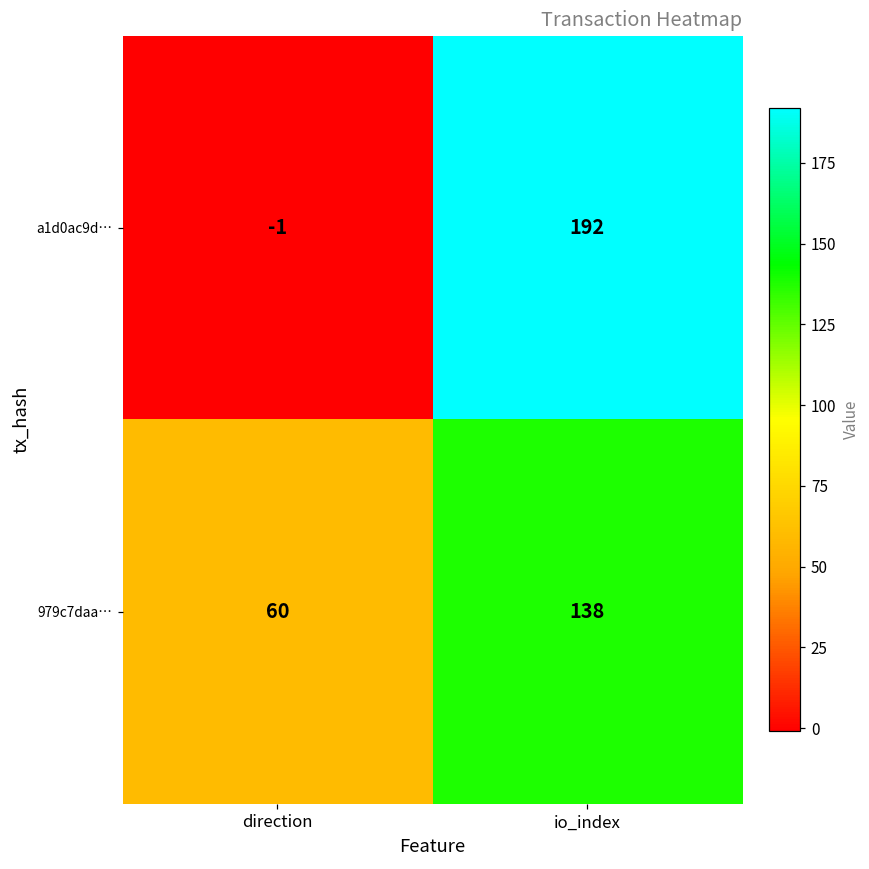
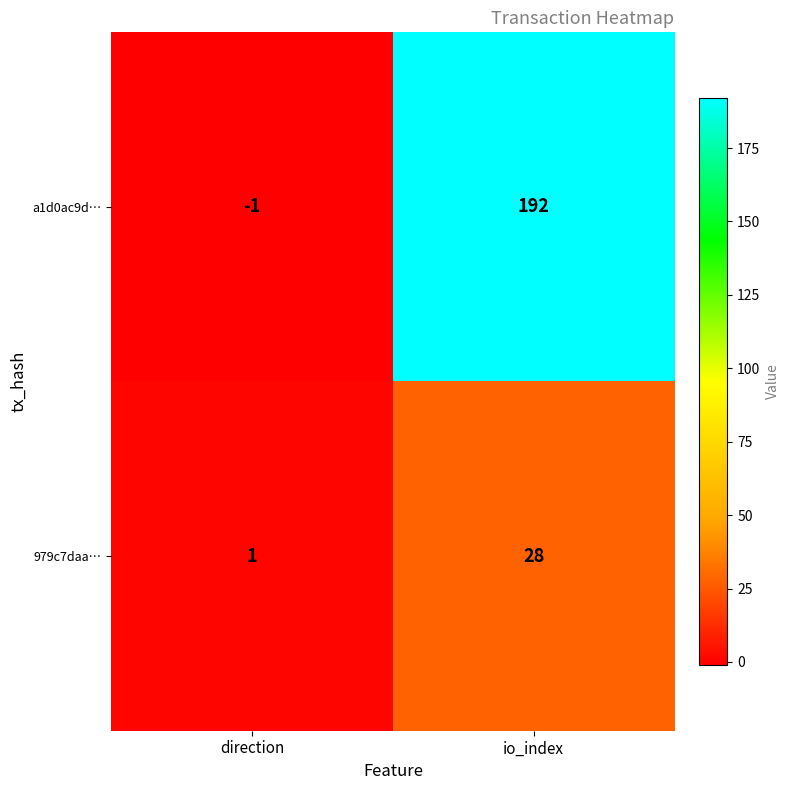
979c7daa…, direction: 60 -> 1
979c7daa…, io_index: 138 -> 28
